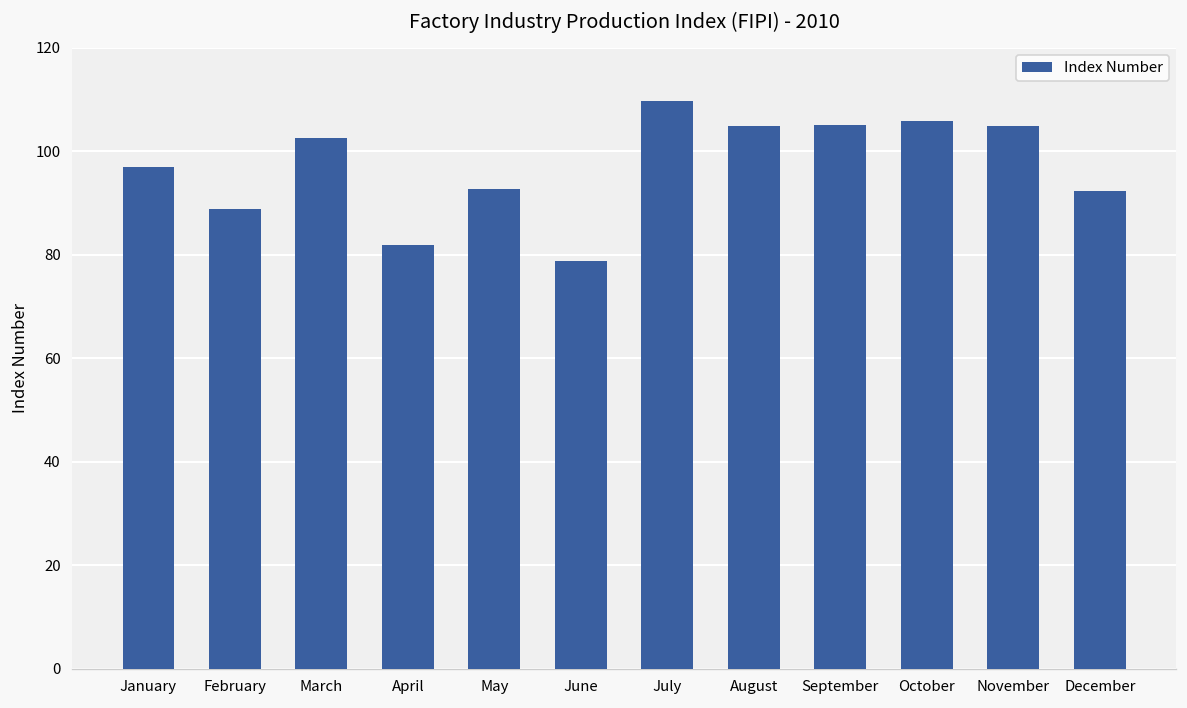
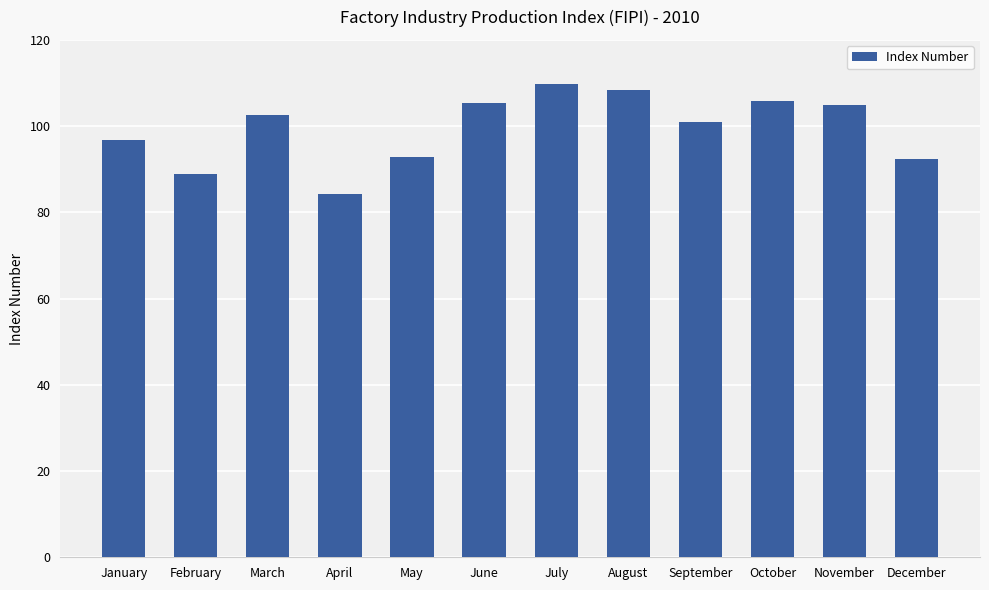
April: 82 -> 84
June: 79 -> 105
August: 105 -> 108
September: 105 -> 101
